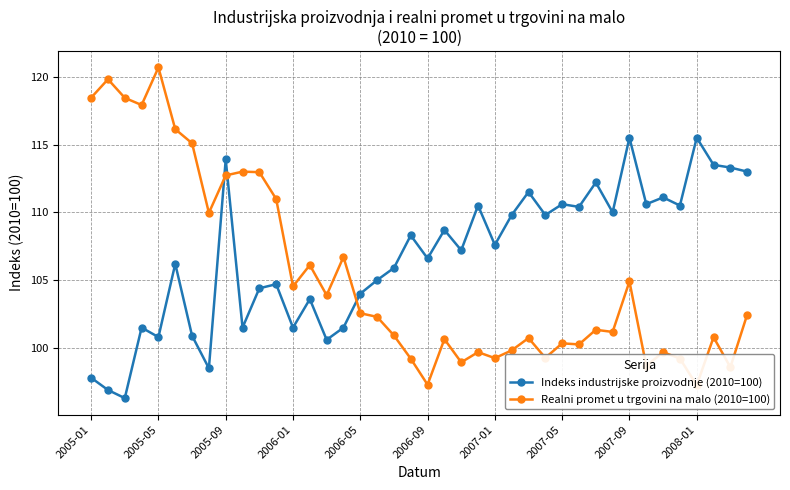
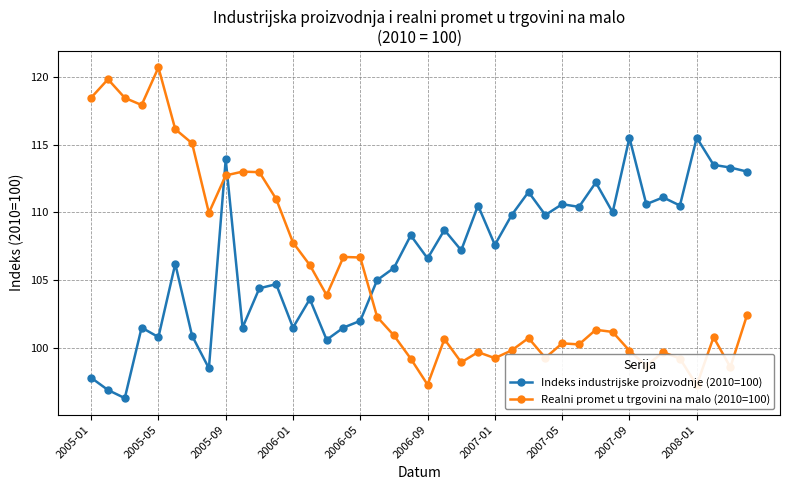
Realni promet u trgovini na malo (2010=100), 2006-01: 104.5 -> 107.8
Indeks industrijske proizvodnje (2010=100), 2006-05: 104 -> 102
Realni promet u trgovini na malo (2010=100), 2006-05: 102.6 -> 106.7
Realni promet u trgovini na malo (2010=100), 2007-09: 104.9 -> 99.8
